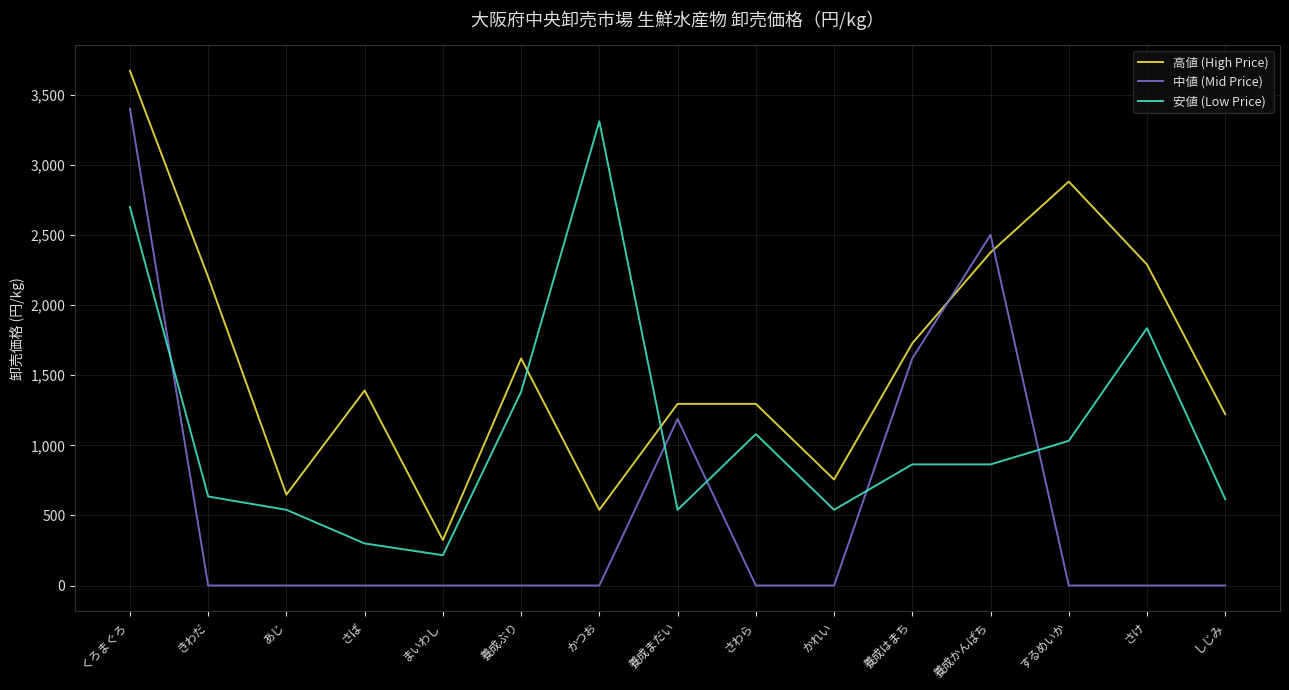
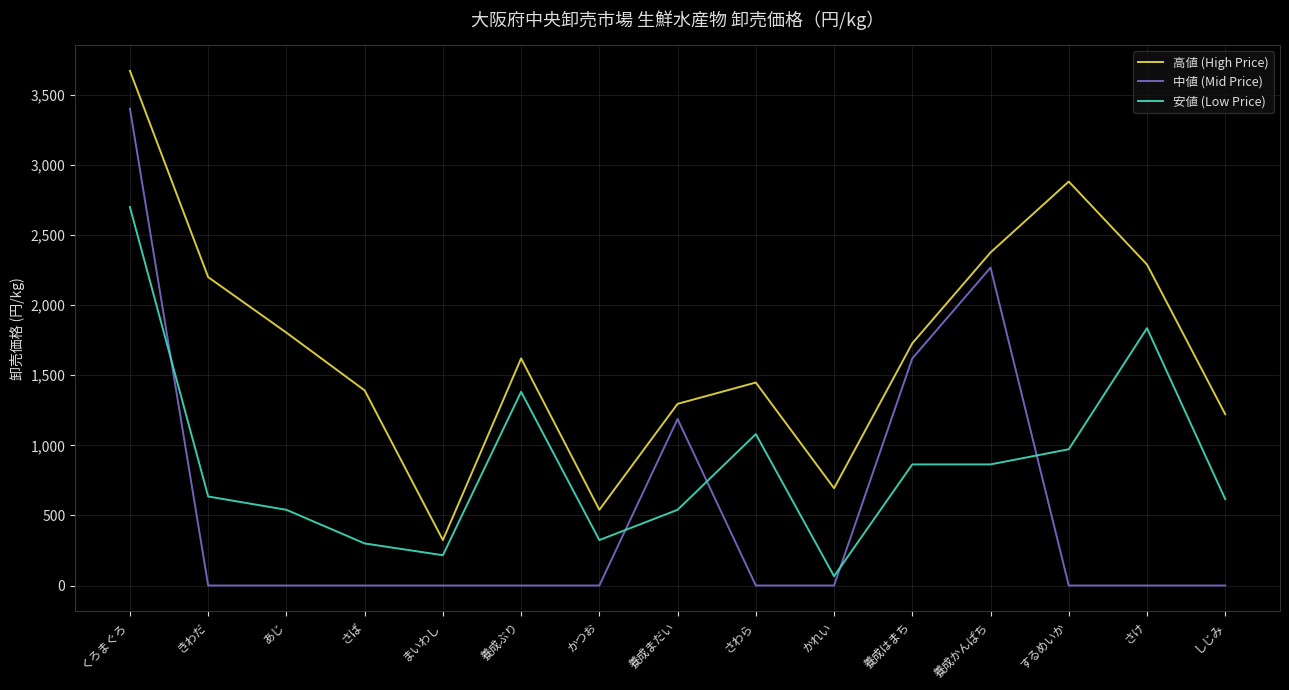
高値 (High Price), あじ: 650 -> 1,800
安値 (Low Price), かつお: 3,310 -> 320
高値 (High Price), さわら: 1,300 -> 1,450
高値 (High Price), かれい: 760 -> 690
安値 (Low Price), かれい: 540 -> 70
中値 (Mid Price), 養成かんぱち: 2,500 -> 2,270
安値 (Low Price), するめいか: 1,030 -> 970
